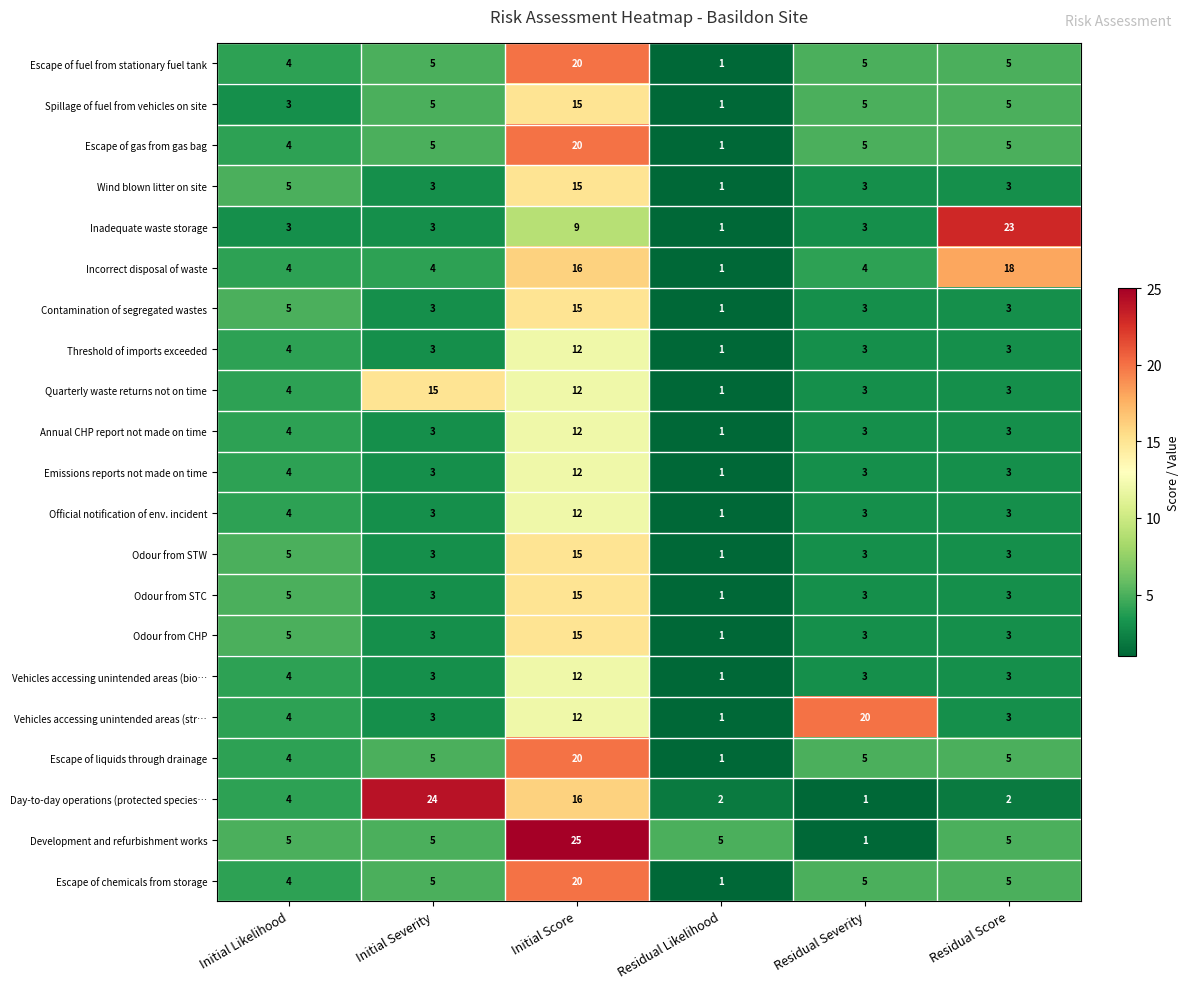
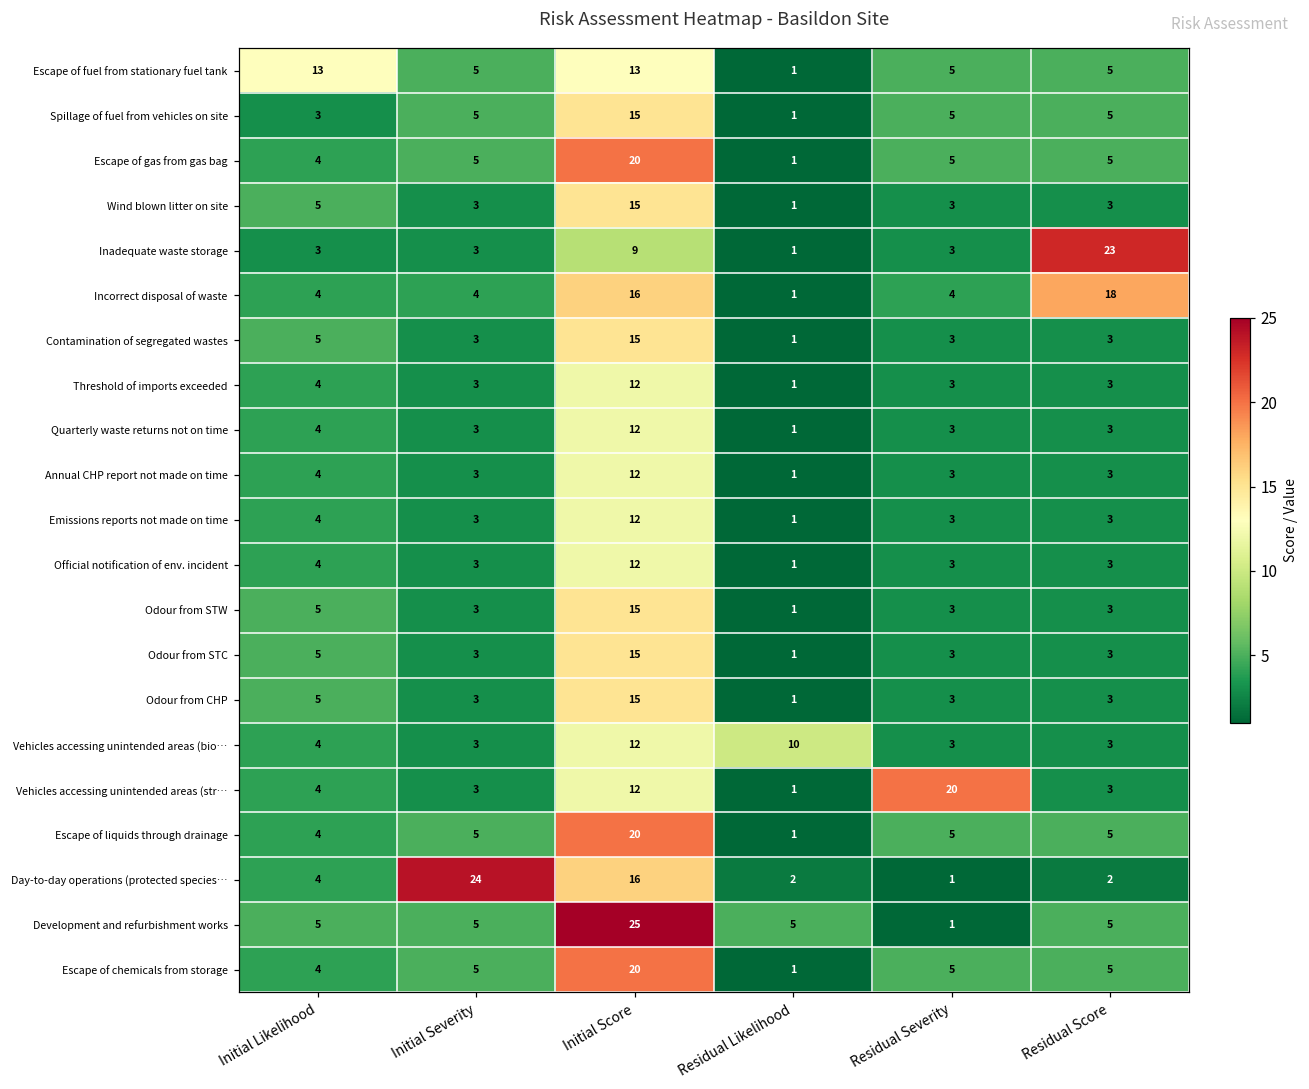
Escape of fuel from stationary fuel tank, Initial Likelihood: 4 -> 13
Escape of fuel from stationary fuel tank, Initial Score: 20 -> 13
Quarterly waste returns not on time, Initial Severity: 15 -> 3
Vehicles accessing unintended areas (bio…, Residual Likelihood: 1 -> 10
